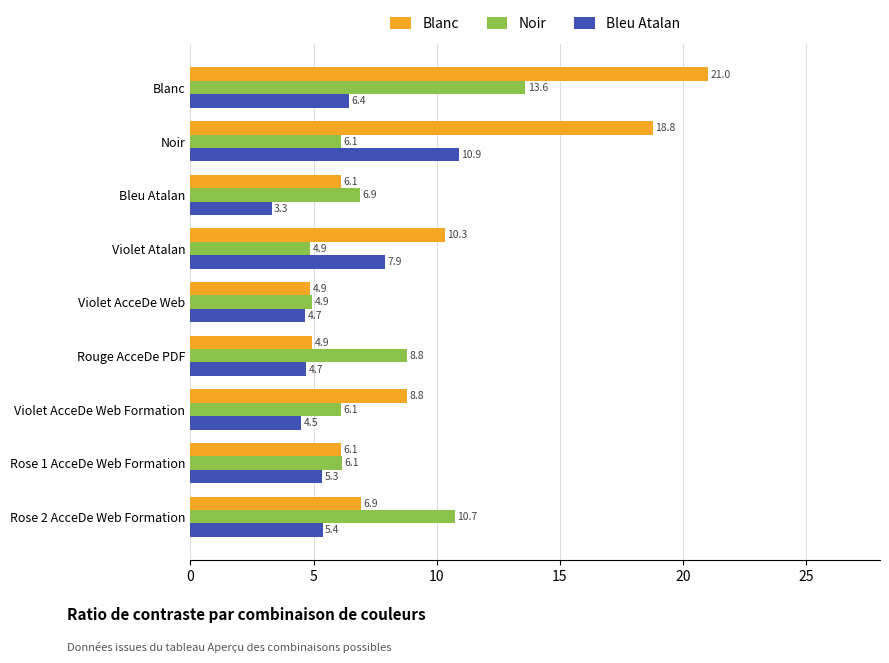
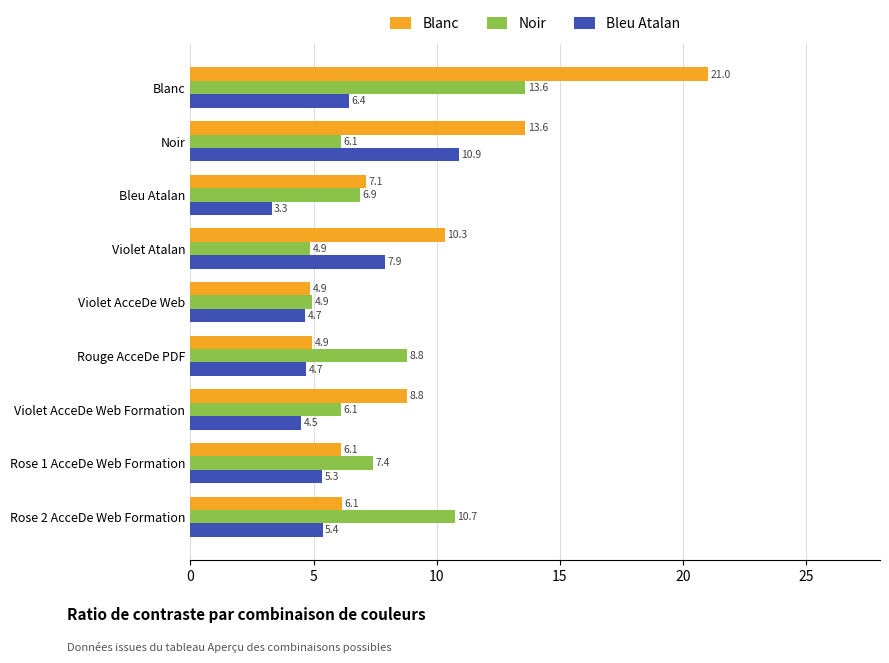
Blanc, Noir: 18.8 -> 13.6
Blanc, Bleu Atalan: 6.1 -> 7.1
Noir, Rose 1 AcceDe Web Formation: 6.1 -> 7.4
Blanc, Rose 2 AcceDe Web Formation: 6.9 -> 6.1
